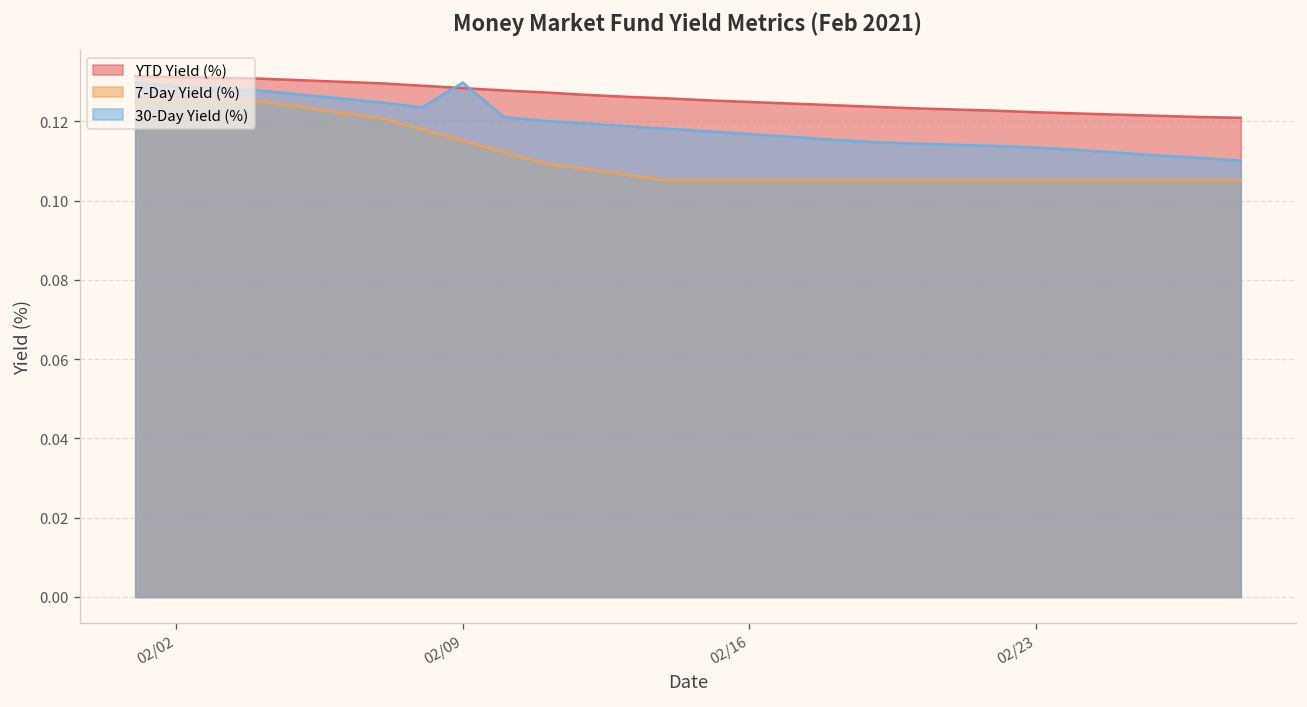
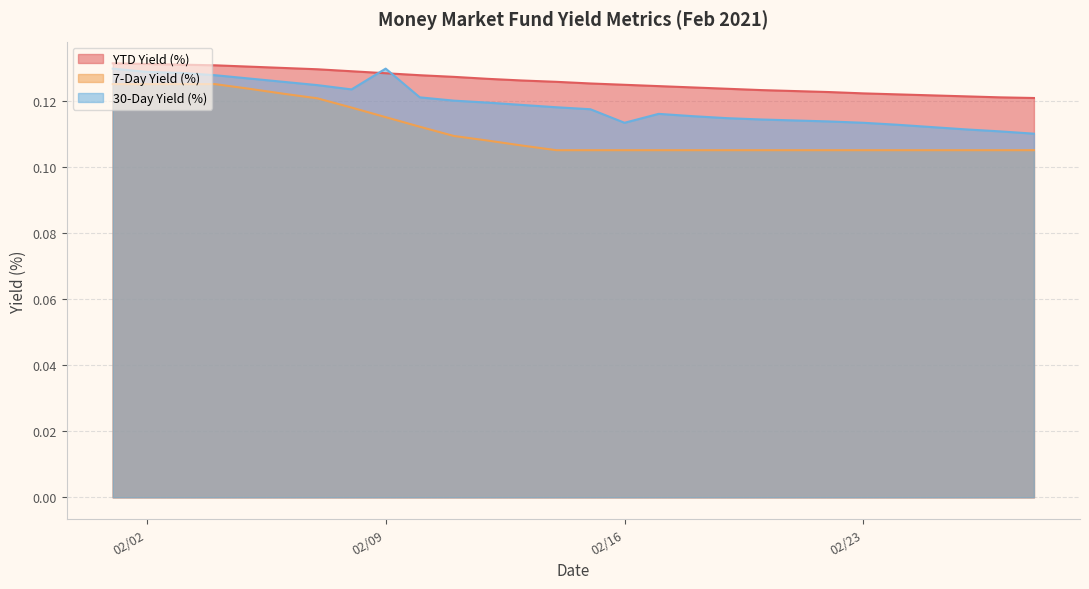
30-Day Yield (%), 02/16: 0.117 -> 0.113
